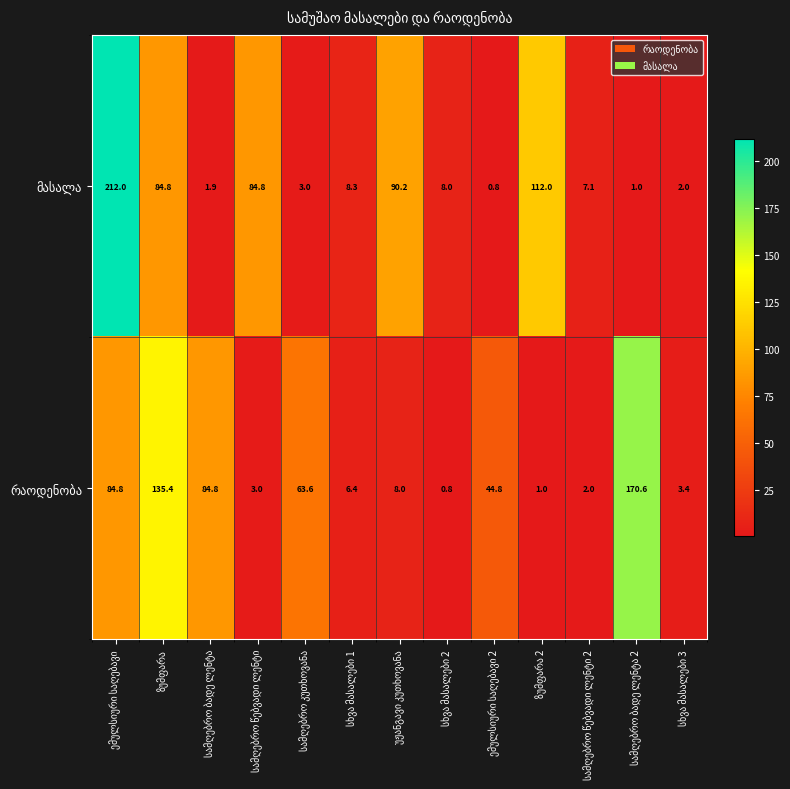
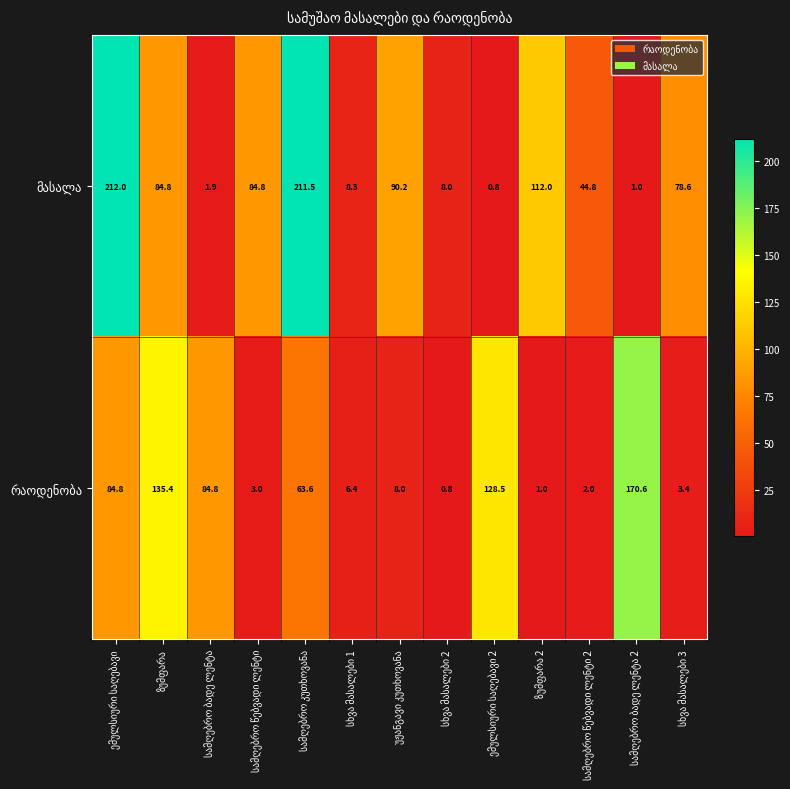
მასალა, სამღებრო კუთხოვანა: 3.0 -> 211.5
მასალა, სამღებრო წებვადი ლენტი 2: 7.1 -> 44.8
მასალა, სხვა მასალები 3: 2.0 -> 78.6
რაოდენობა, ემულსიური საღებავი 2: 44.8 -> 128.5
